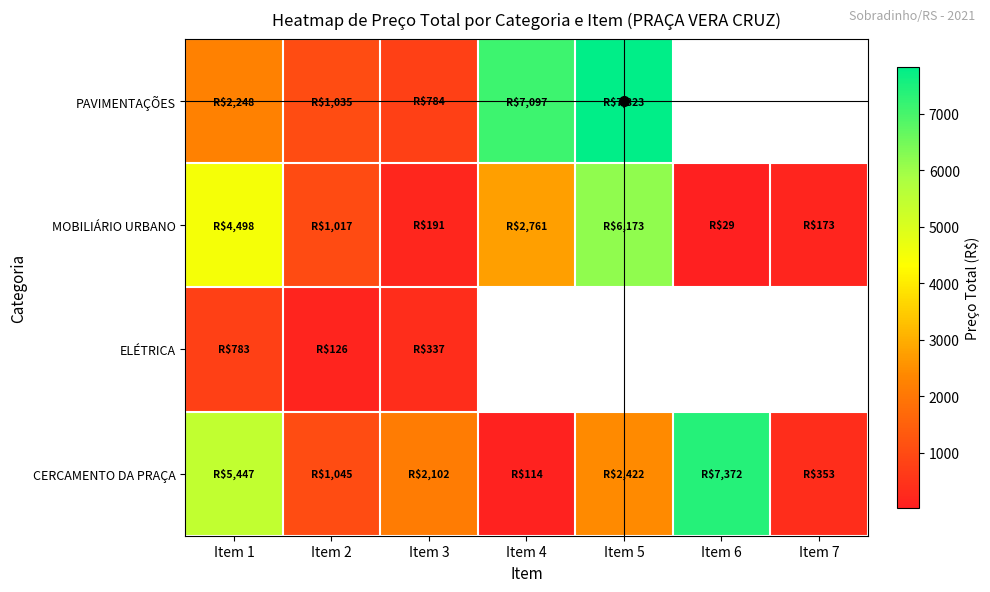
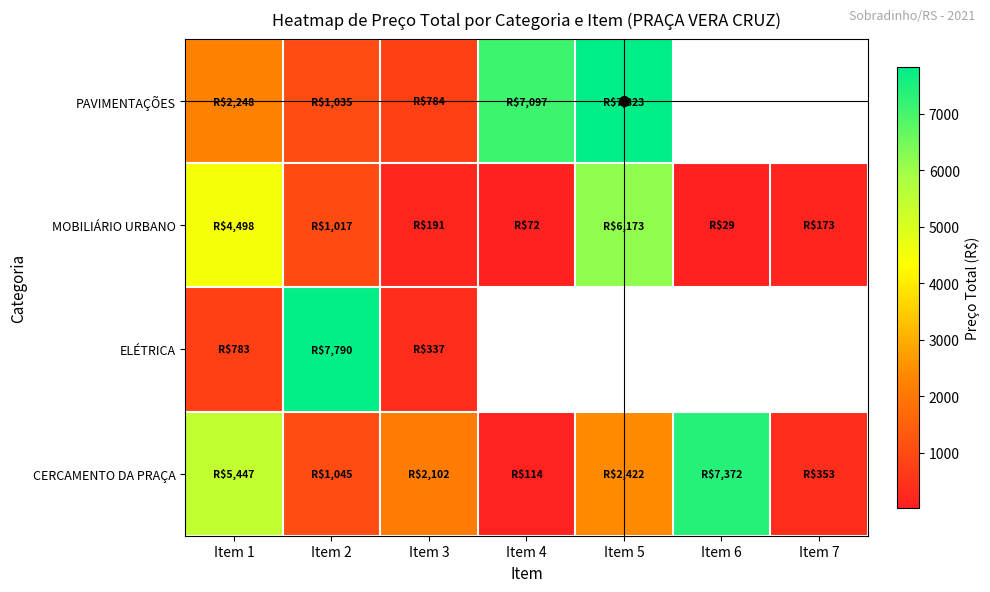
MOBILIÁRIO URBANO, Item 4: $2,761 -> $72
ELÉTRICA, Item 2: $126 -> $7,790
